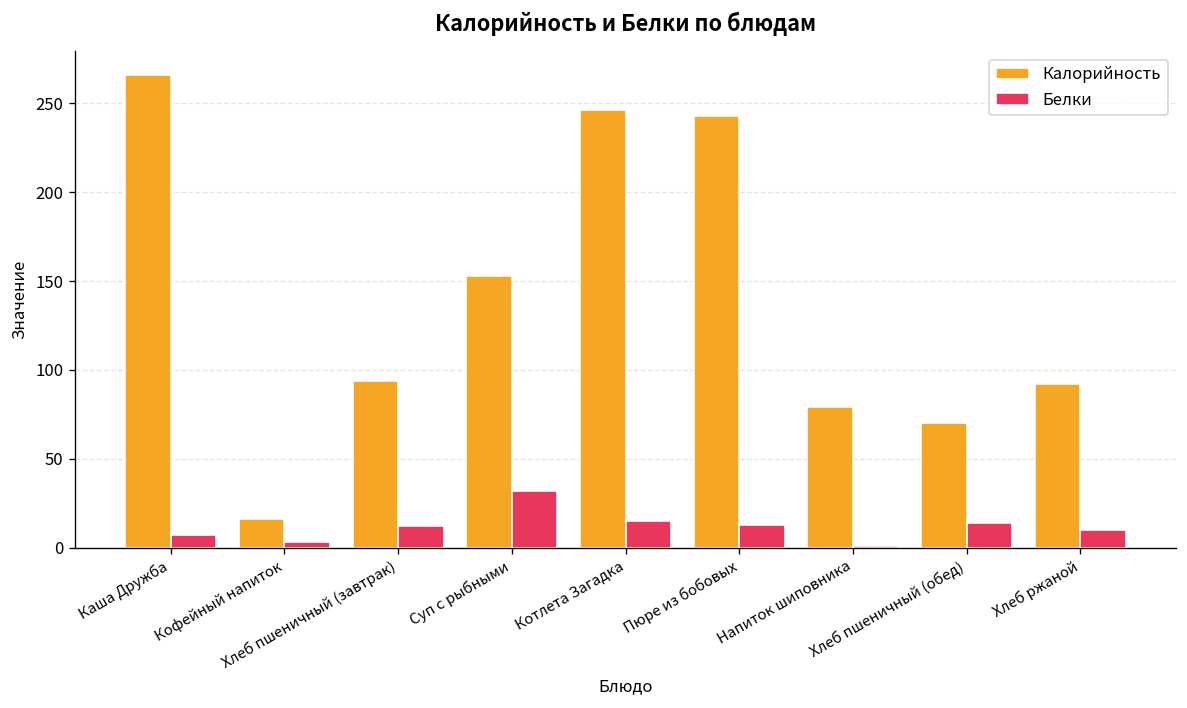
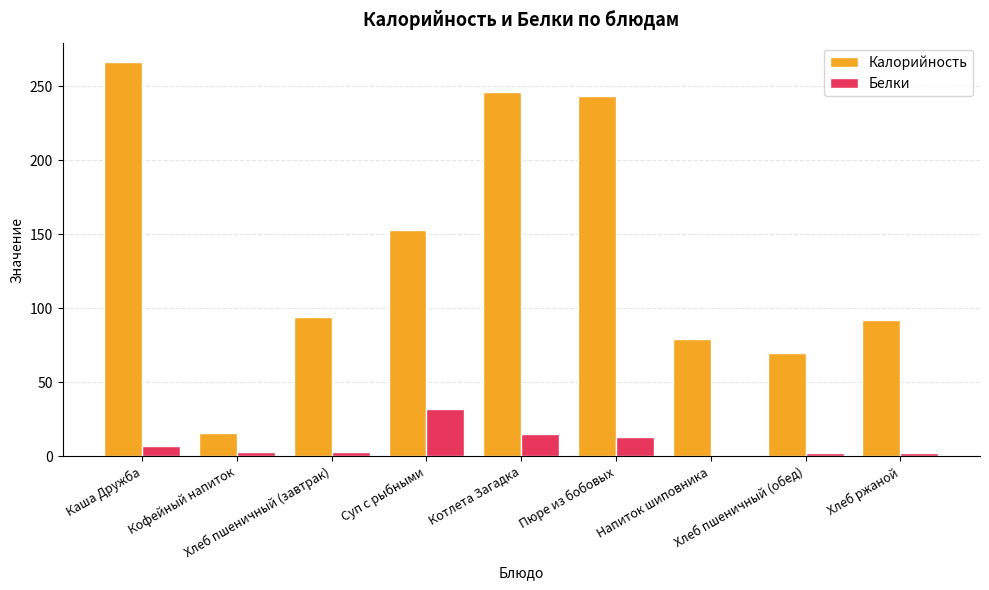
Белки, Хлеб пшеничный (завтрак): 12 -> 3
Белки, Хлеб пшеничный (обед): 14 -> 2
Белки, Хлеб ржаной: 10 -> 2
